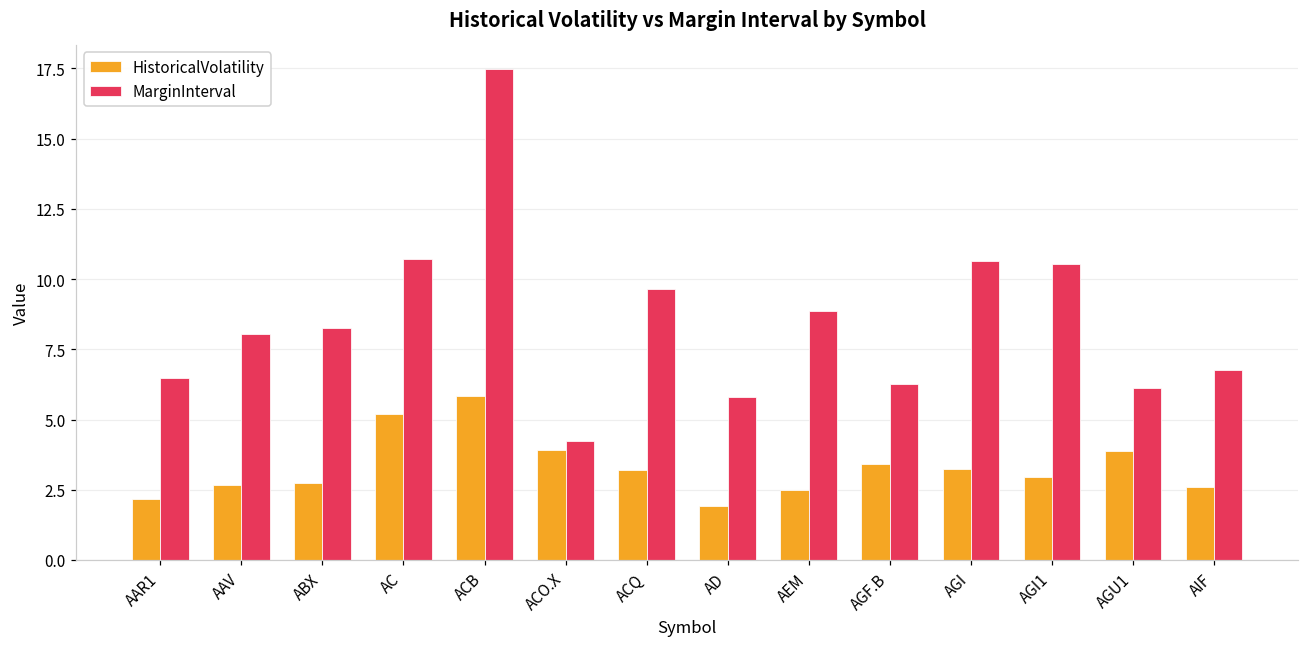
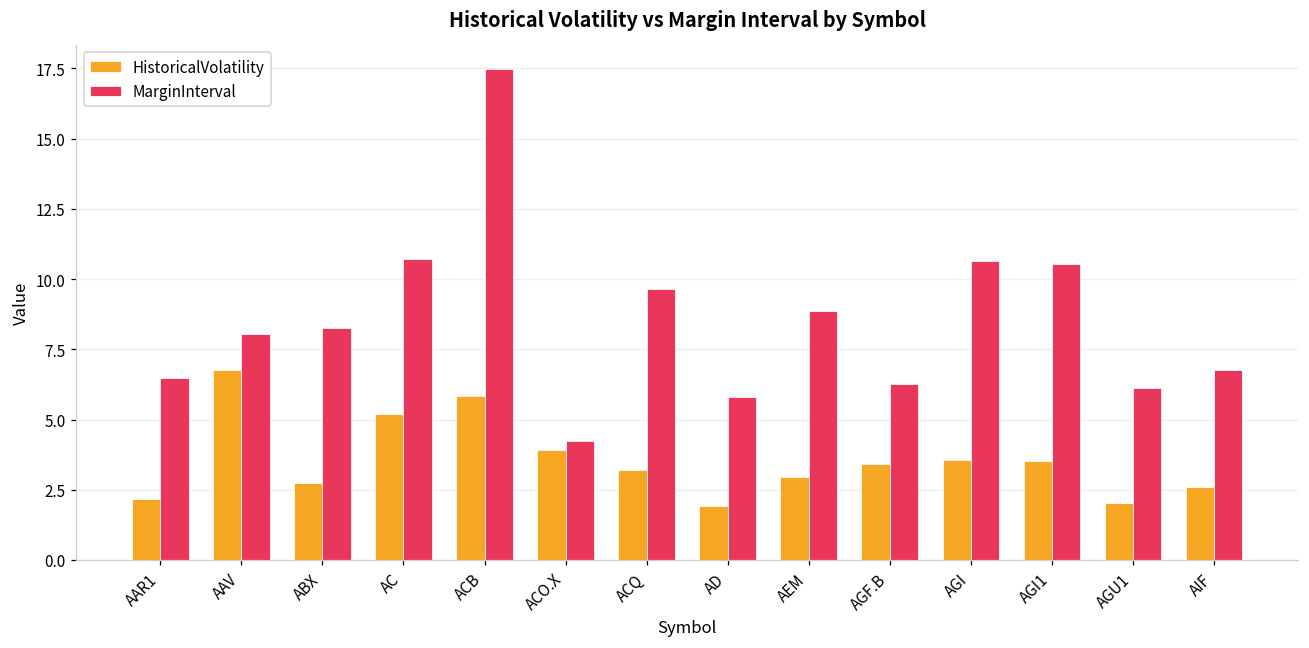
HistoricalVolatility, AAV: 2.7 -> 6.8
HistoricalVolatility, AEM: 2.5 -> 2.9
HistoricalVolatility, AGI: 3.2 -> 3.6
HistoricalVolatility, AGI1: 3.0 -> 3.5
HistoricalVolatility, AGU1: 3.9 -> 2.0
